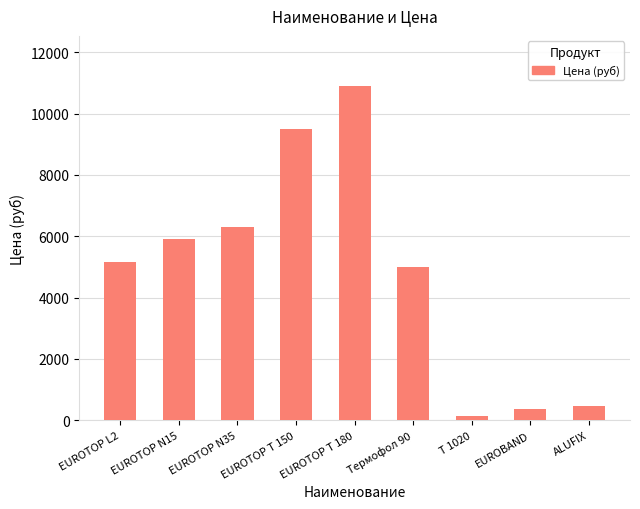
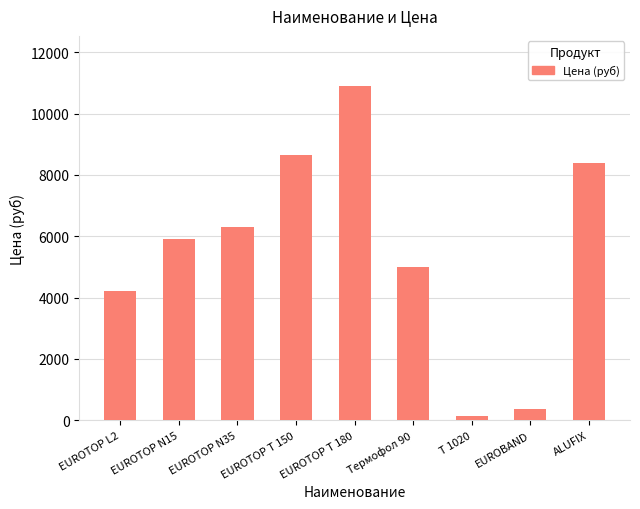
EUROTOP L2: 5200 -> 4200
EUROTOP T 150: 9500 -> 8700
ALUFIX: 500 -> 8400
